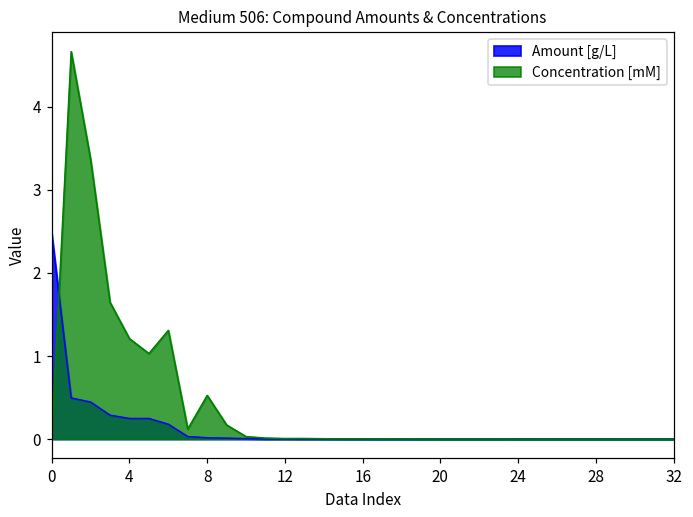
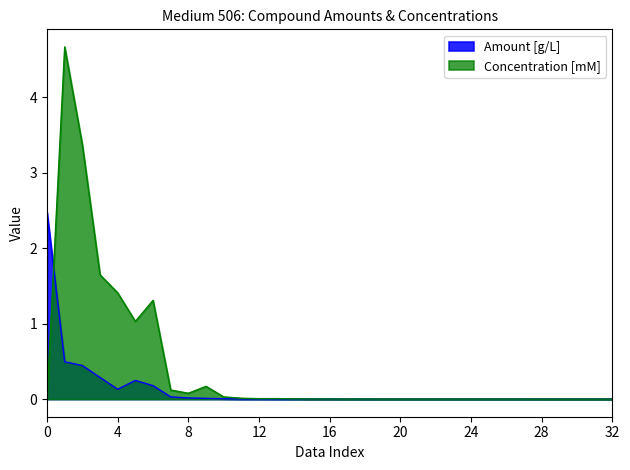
Amount [g/L], 4: 0.2 -> 0.1
Concentration [mM], 4: 1.2 -> 1.4
Concentration [mM], 8: 0.5 -> 0.1
